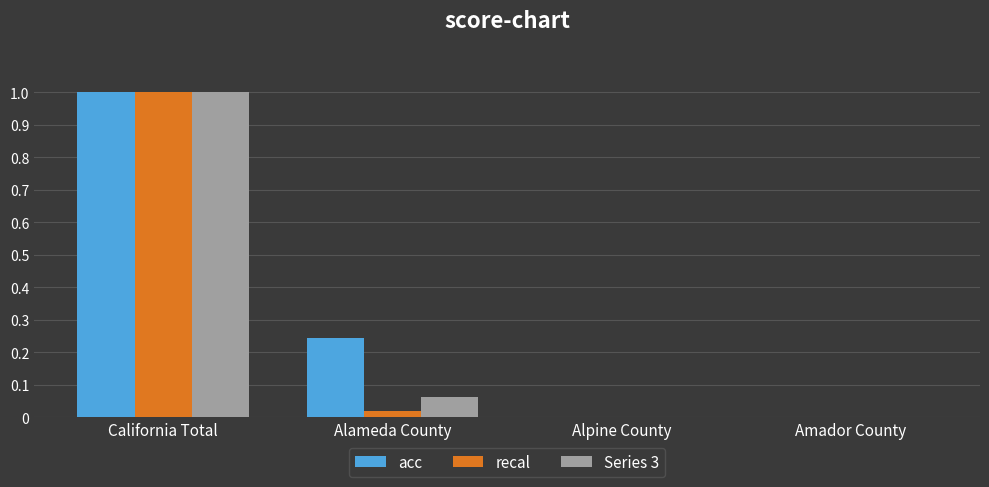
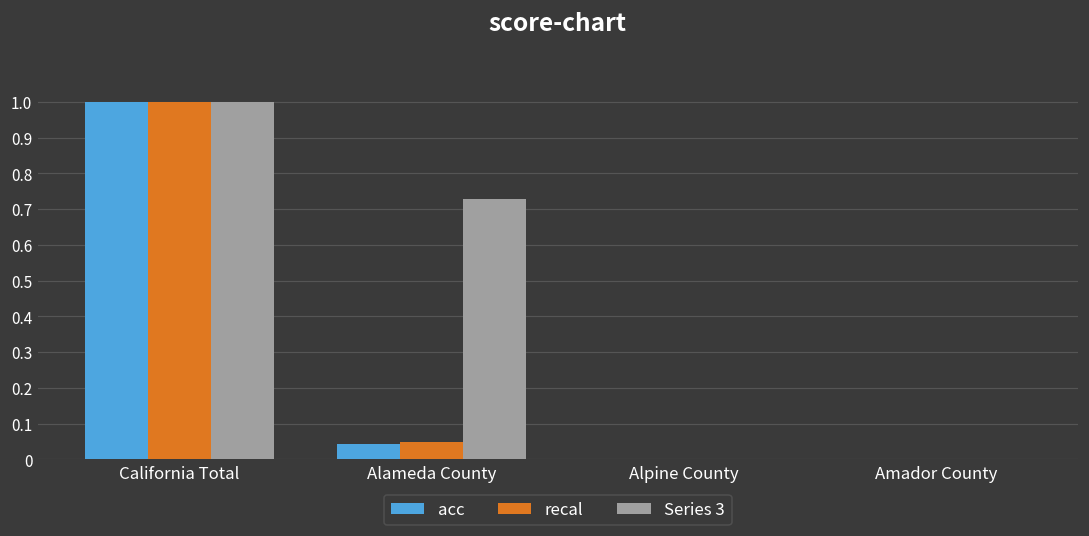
acc, Alameda County: 0.24 -> 0.04
recal, Alameda County: 0.02 -> 0.05
Series 3, Alameda County: 0.06 -> 0.73
